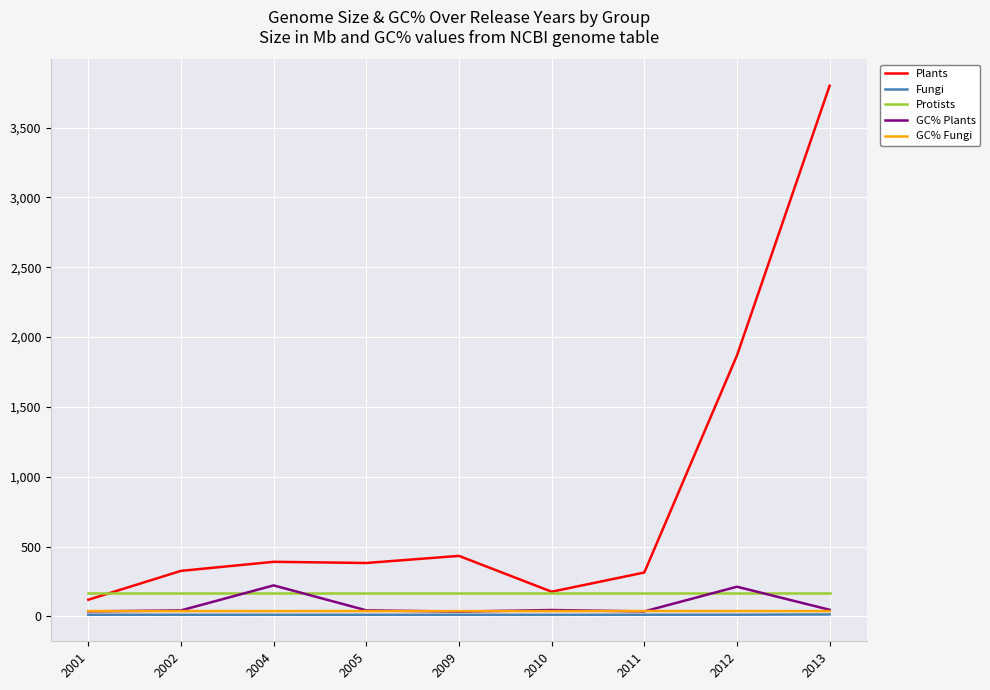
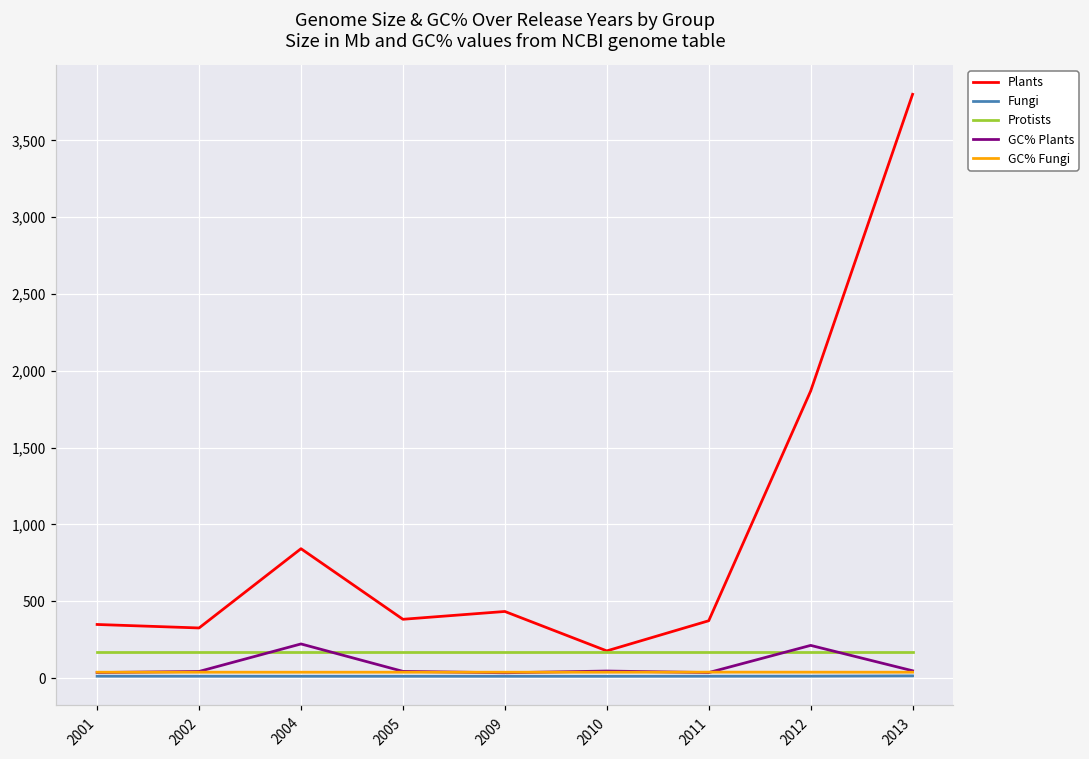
Plants, 2001: 120 -> 350
Plants, 2004: 390 -> 840
Plants, 2011: 310 -> 370
